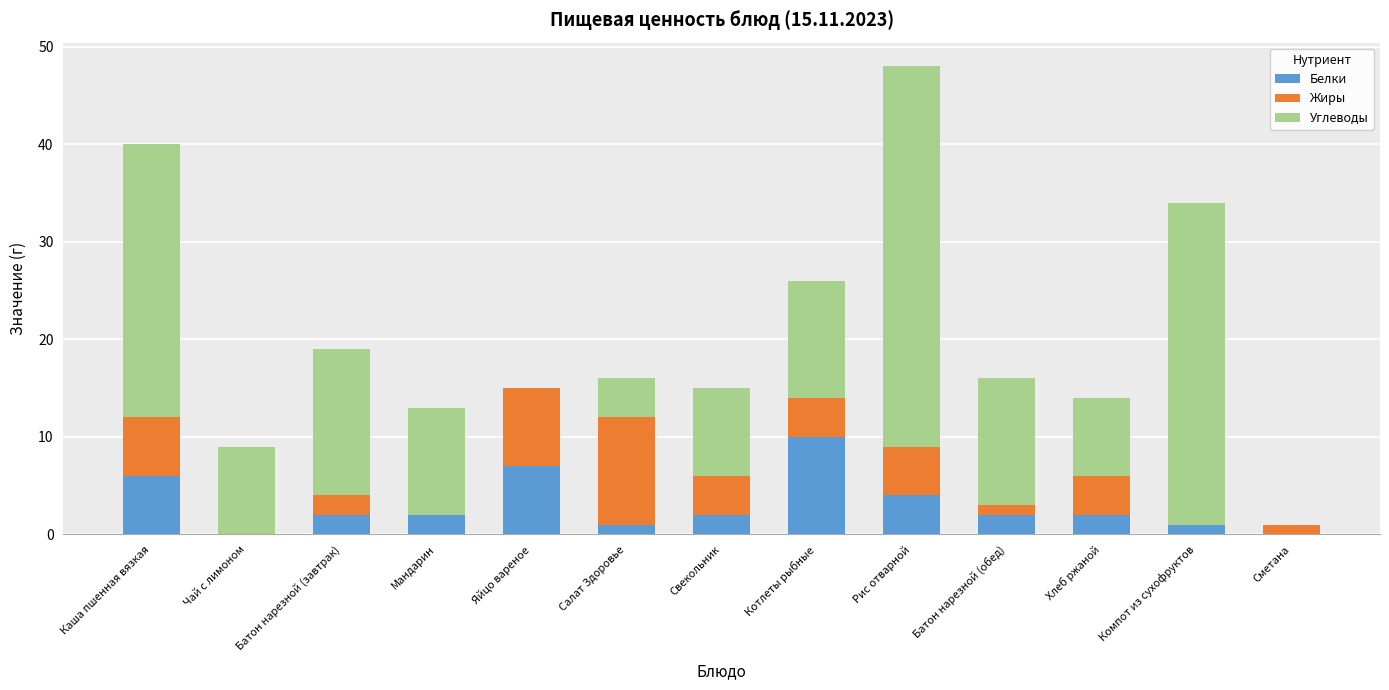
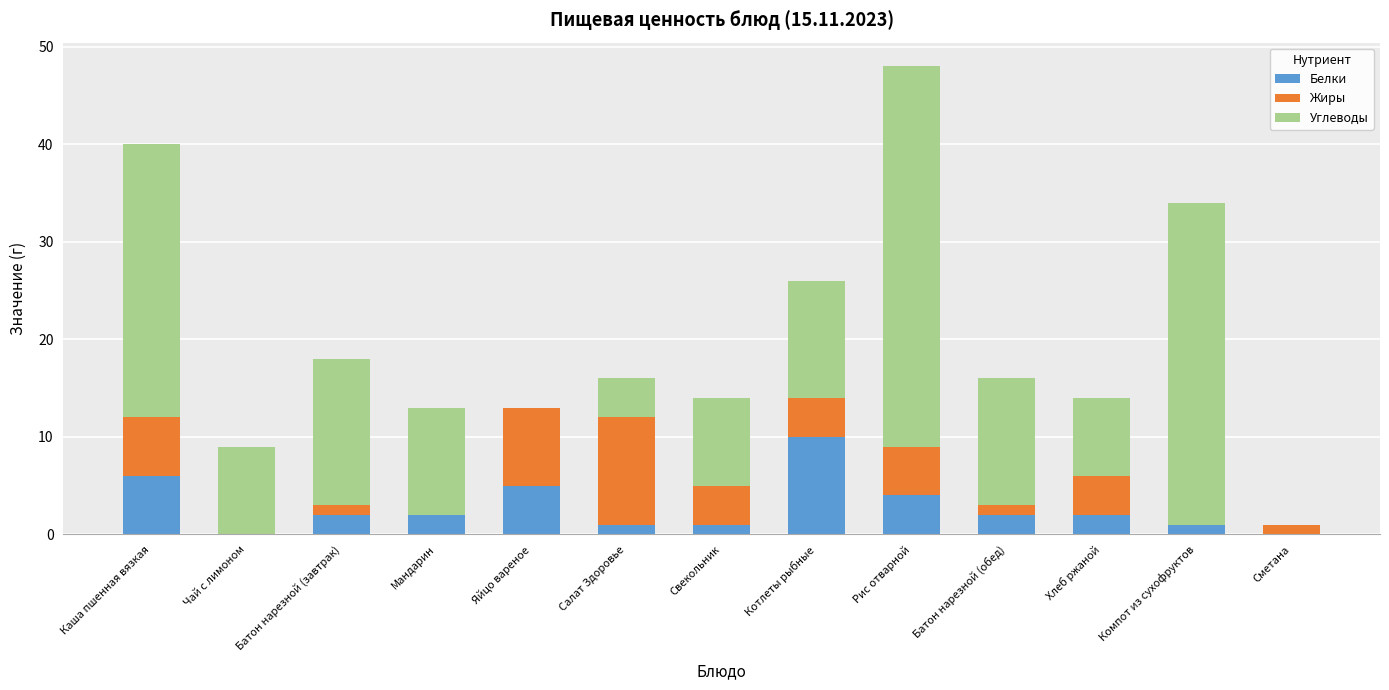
Жиры, Батон нарезной (завтрак): 2 -> 1
Белки, Яйцо вареное: 7 -> 5
Белки, Свекольник: 2 -> 1
